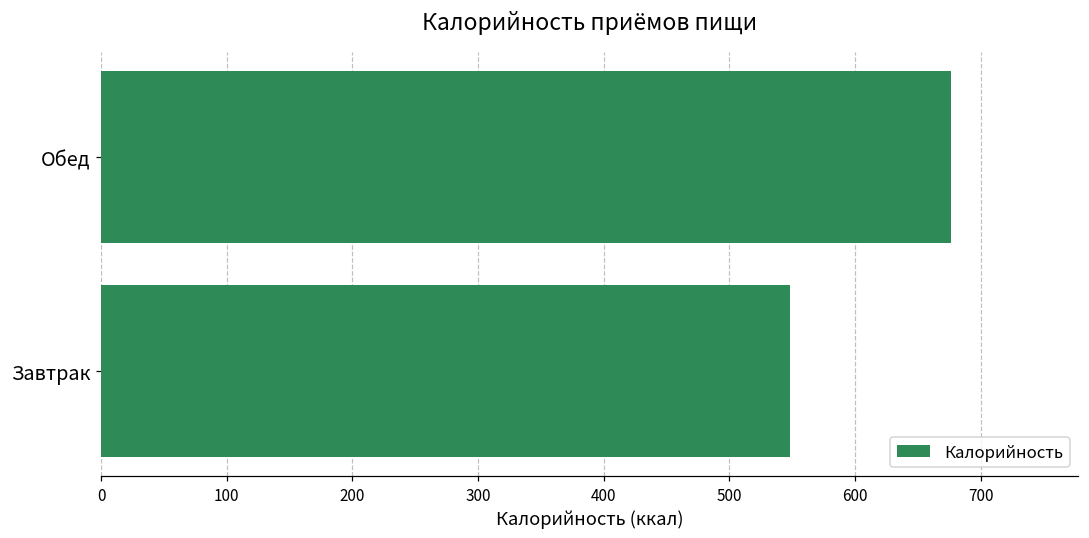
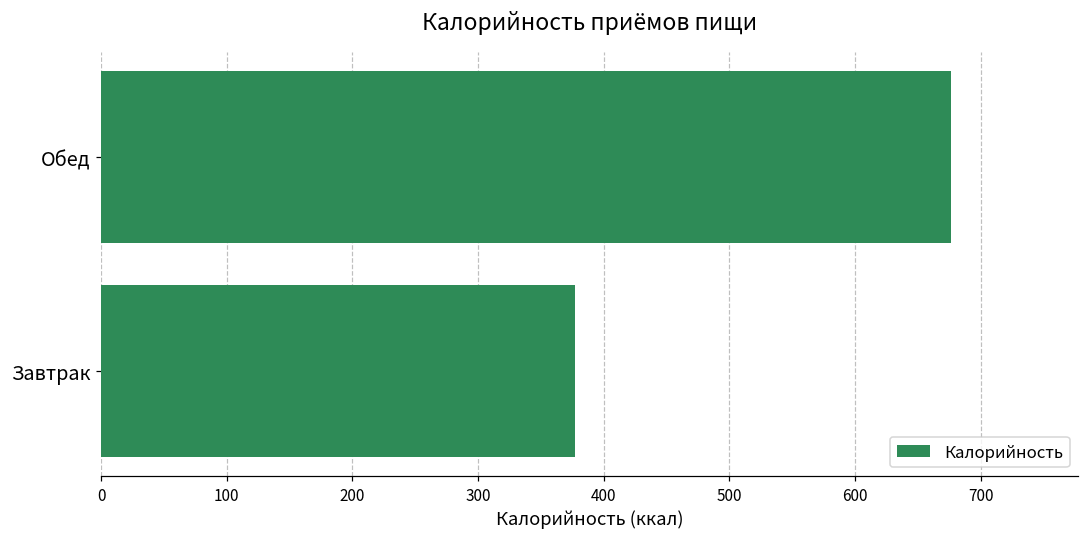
Завтрак: 548 -> 377
